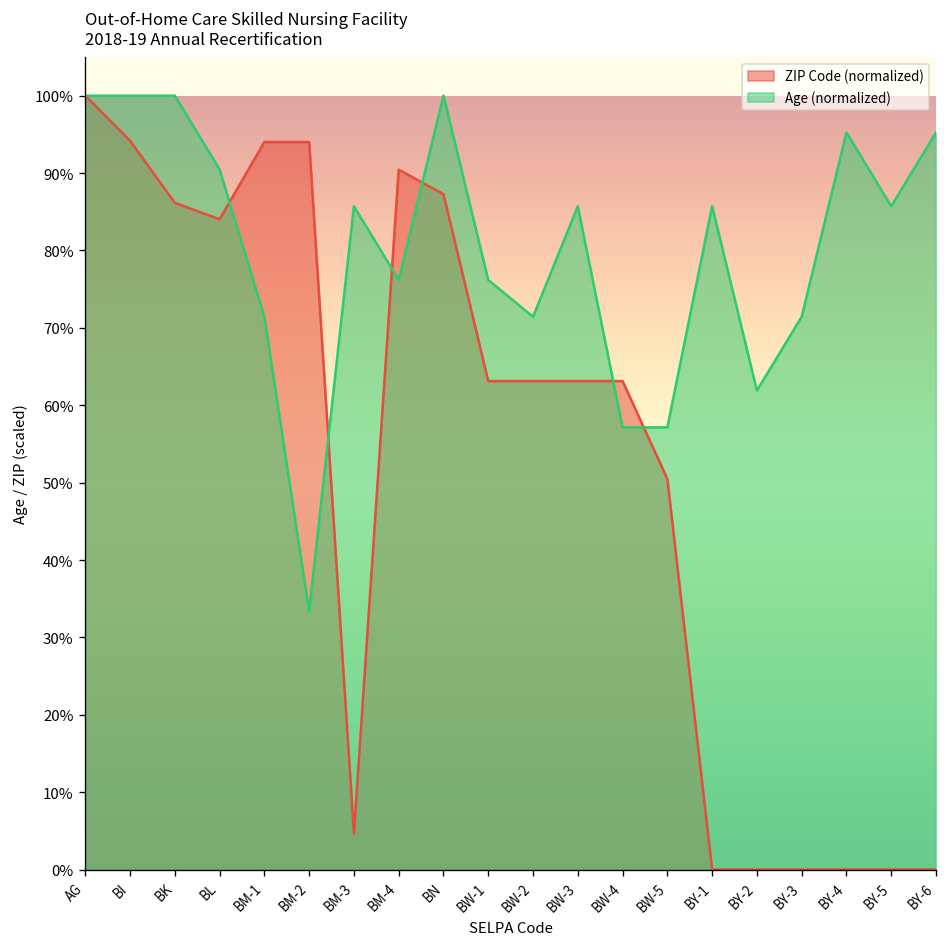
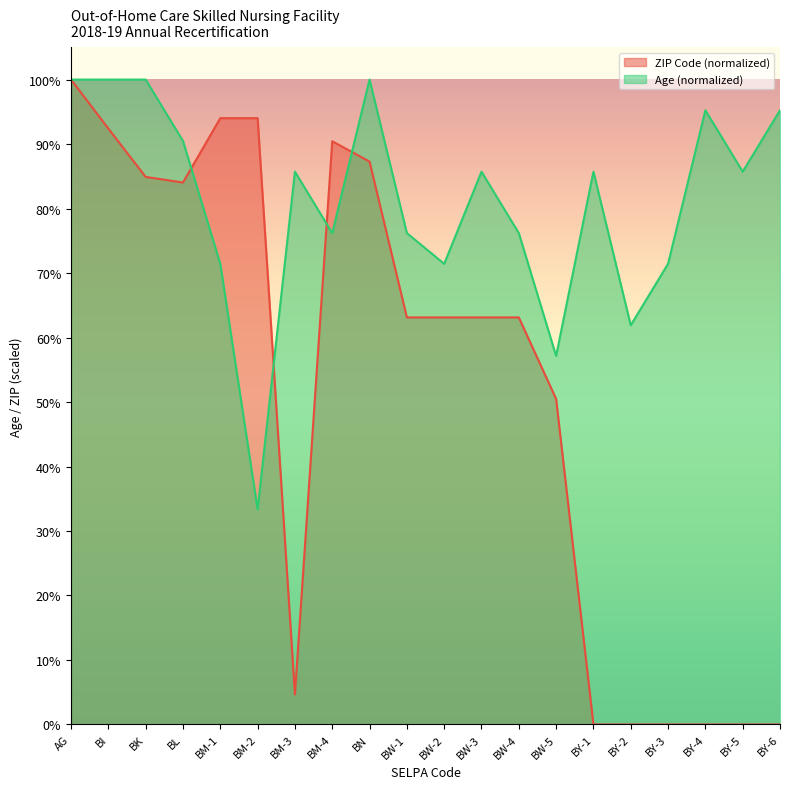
ZIP Code (normalized), BI: 94% -> 92%
ZIP Code (normalized), BK: 86% -> 85%
Age (normalized), BW-4: 57% -> 76%
